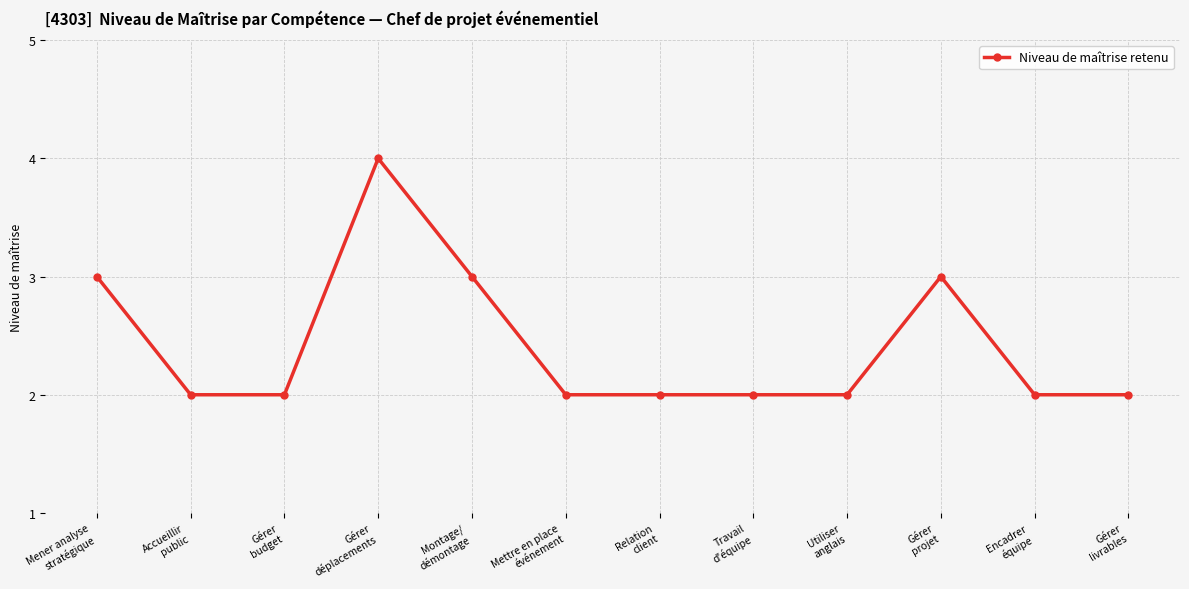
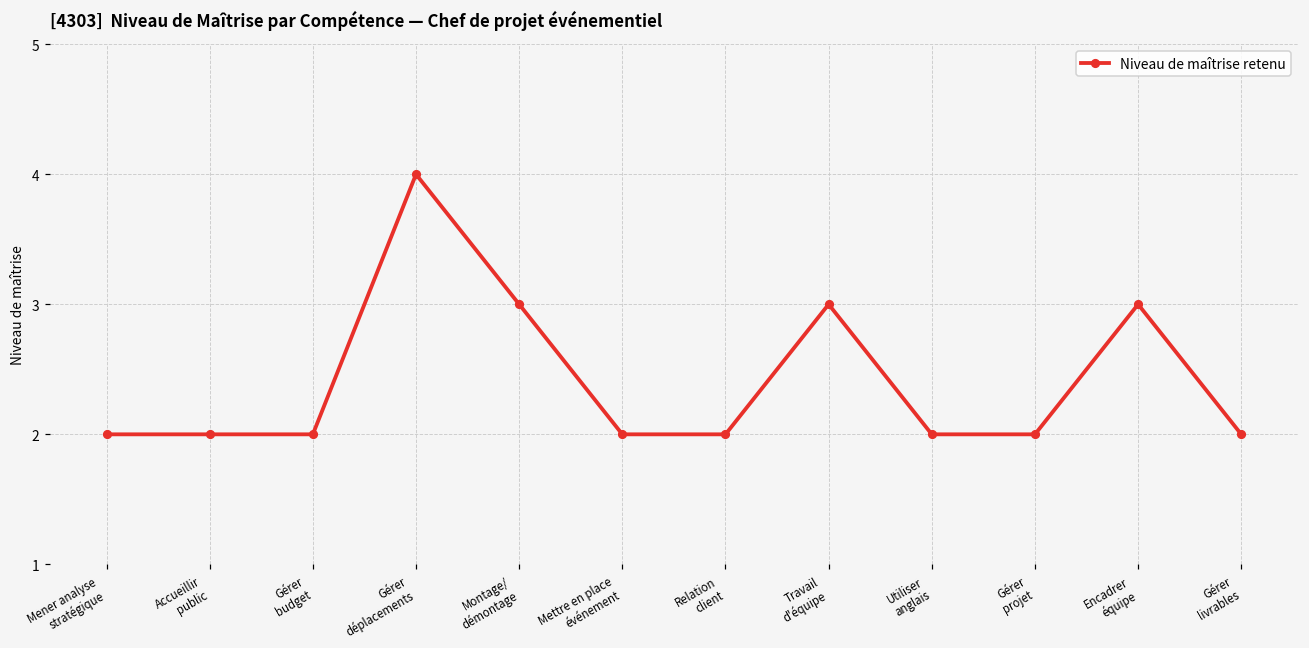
Mener analyse stratégique: 3 -> 2
Travail d'équipe: 2 -> 3
Gérer projet: 3 -> 2
Encadrer équipe: 2 -> 3
